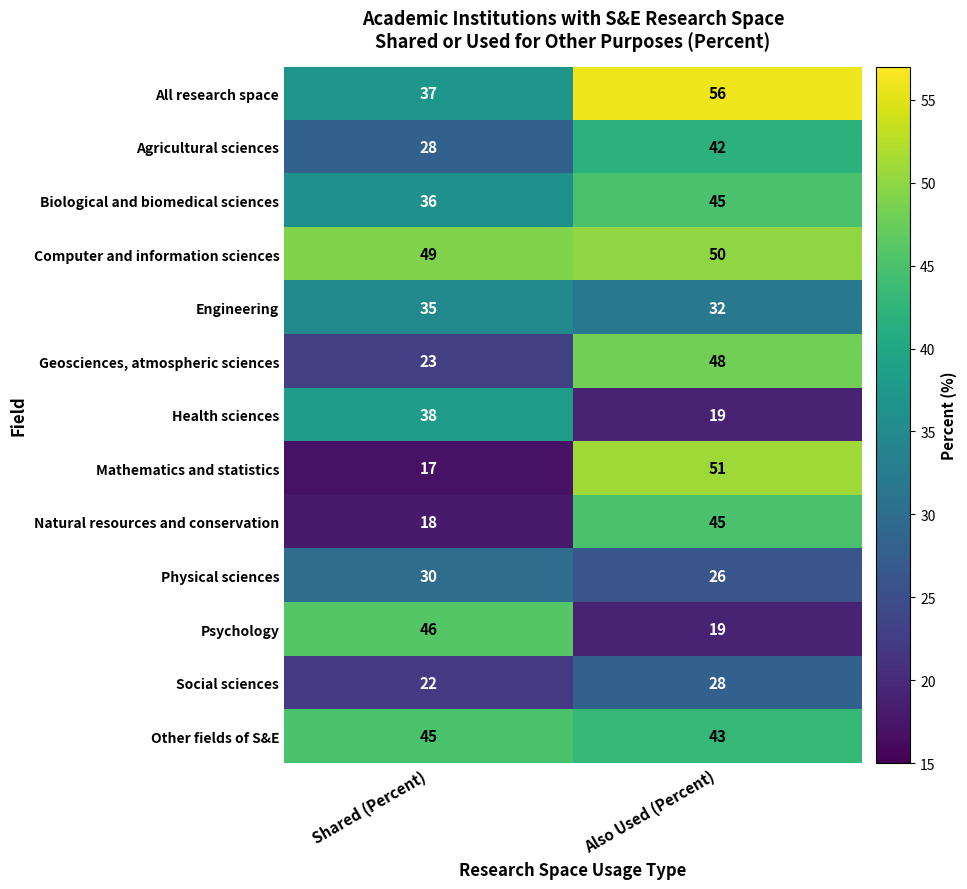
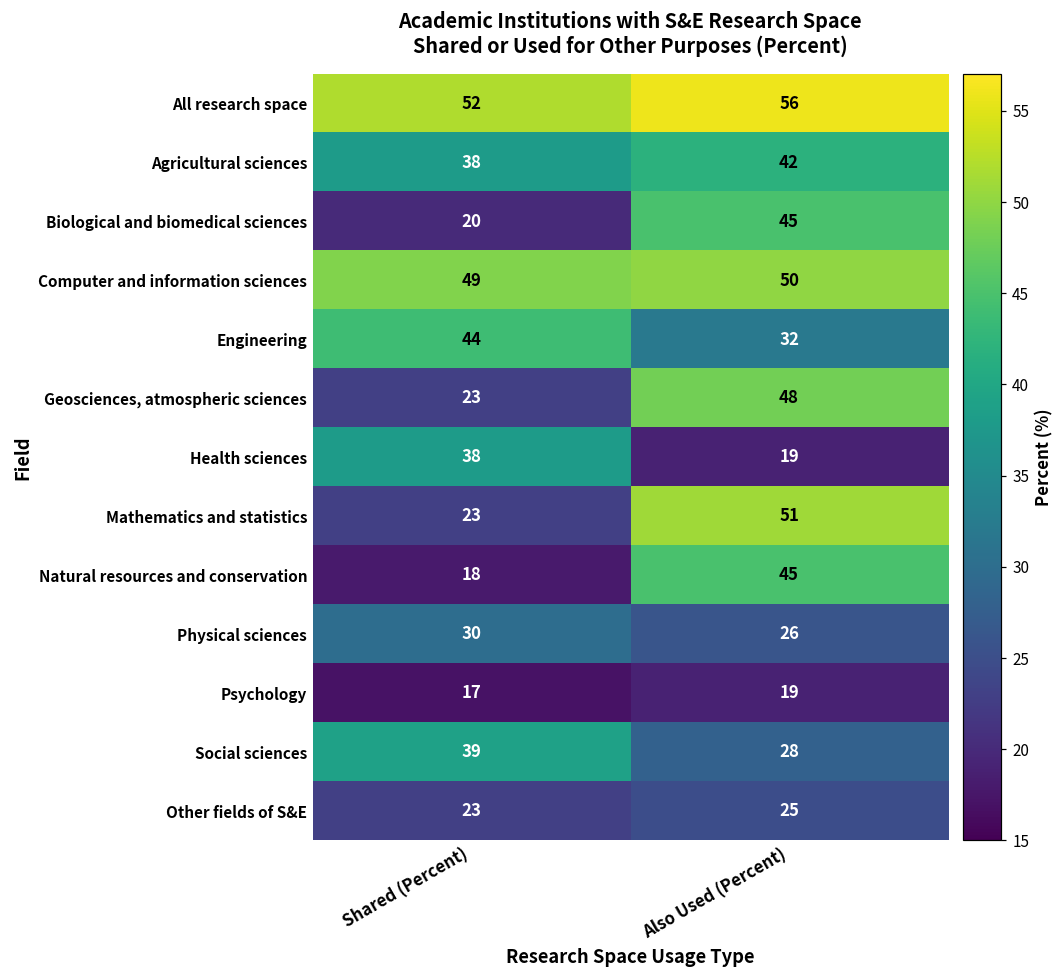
All research space, Shared (Percent): 37 -> 52
Agricultural sciences, Shared (Percent): 28 -> 38
Biological and biomedical sciences, Shared (Percent): 36 -> 20
Engineering, Shared (Percent): 35 -> 44
Mathematics and statistics, Shared (Percent): 17 -> 23
Psychology, Shared (Percent): 46 -> 17
Social sciences, Shared (Percent): 22 -> 39
Other fields of S&E, Shared (Percent): 45 -> 23
Other fields of S&E, Also Used (Percent): 43 -> 25
